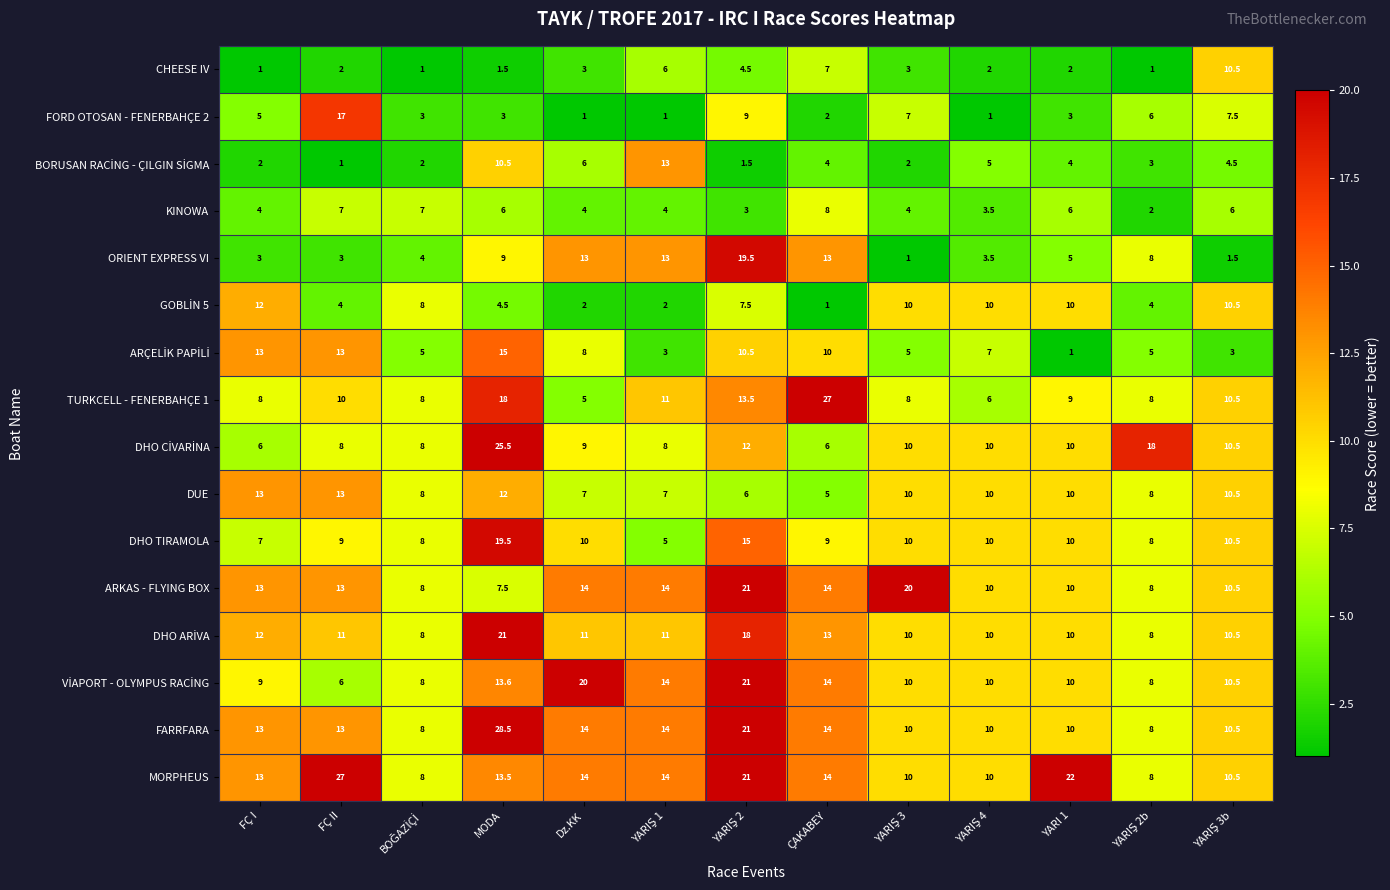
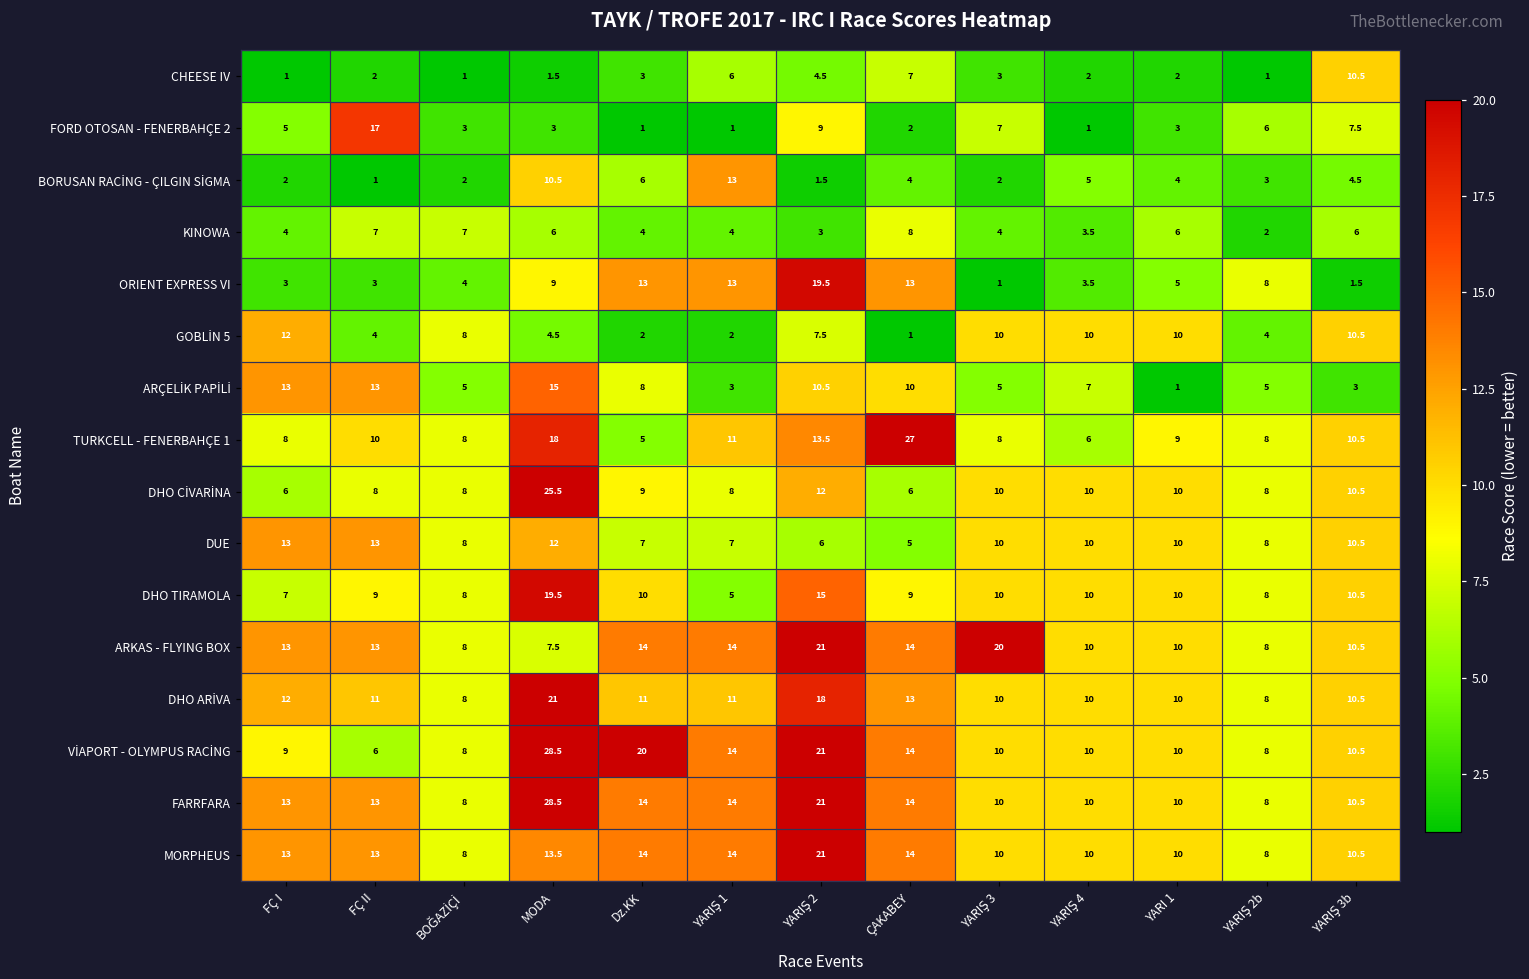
DHO CİVARİNA, YARIŞ 2b: 18 -> 8
VİAPORT - OLYMPUS RACİNG, MODA: 13.6 -> 28.5
MORPHEUS, FÇ II: 27 -> 13
MORPHEUS, YARI 1: 22 -> 10
